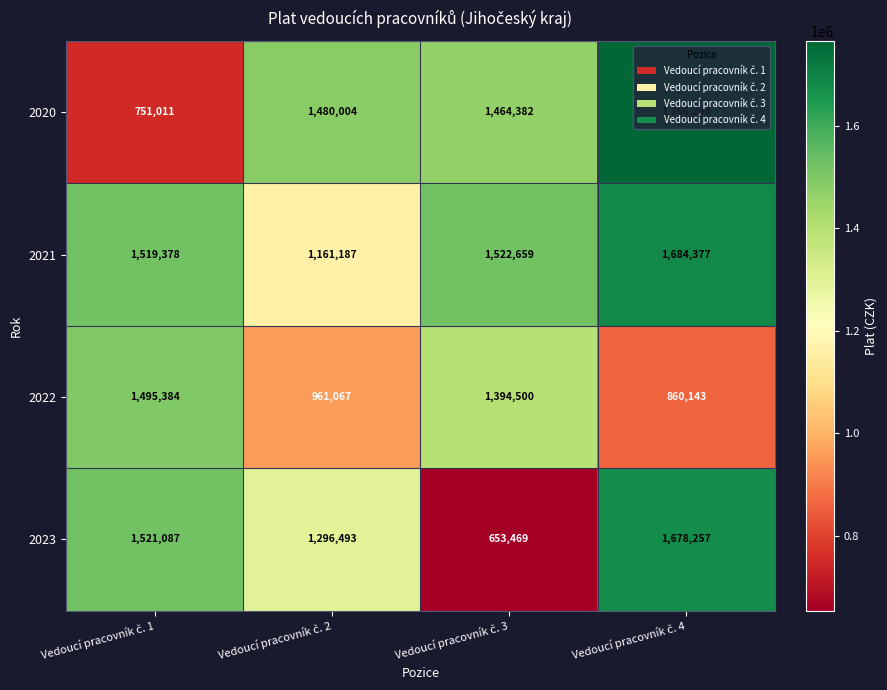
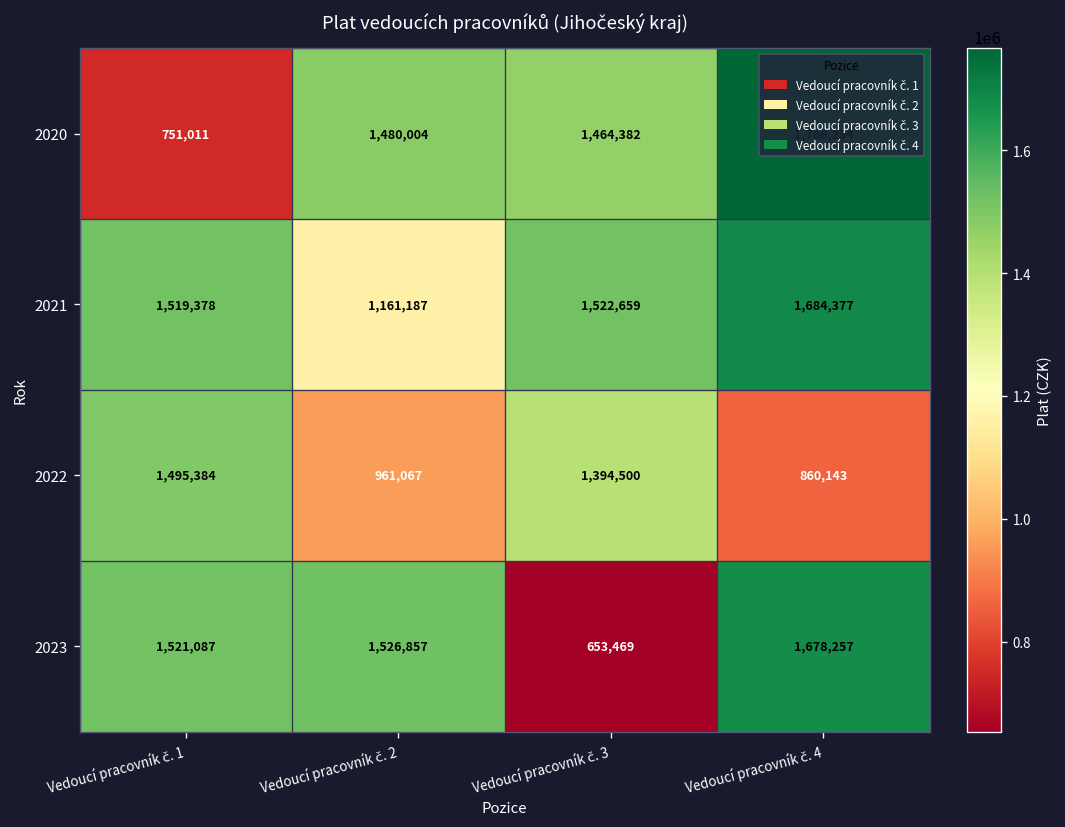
2023, Vedoucí pracovník č. 2: 1,296,493 -> 1,526,857
